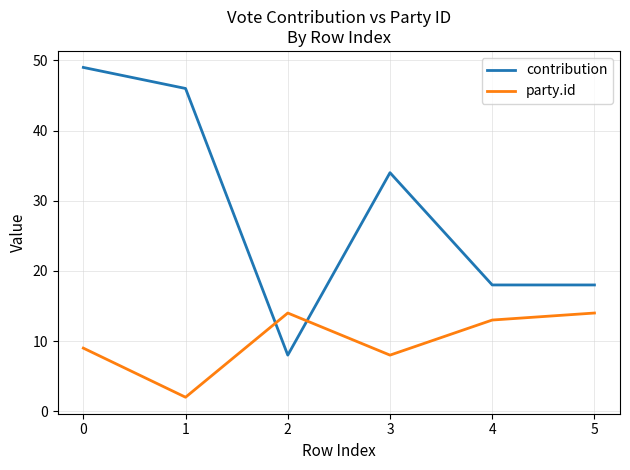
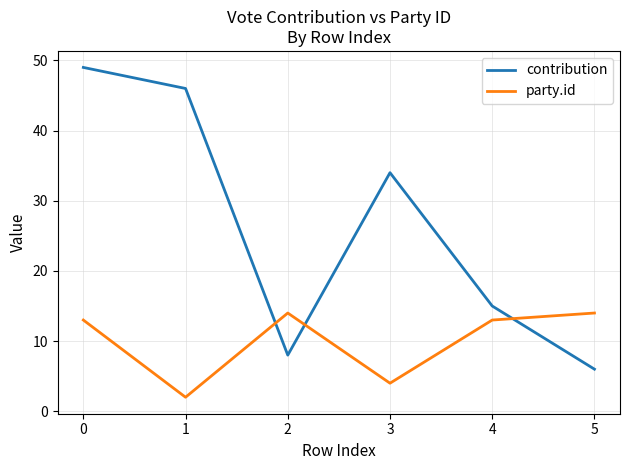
party.id, 0: 9 -> 13
party.id, 3: 8 -> 4
contribution, 4: 18 -> 15
contribution, 5: 18 -> 6
